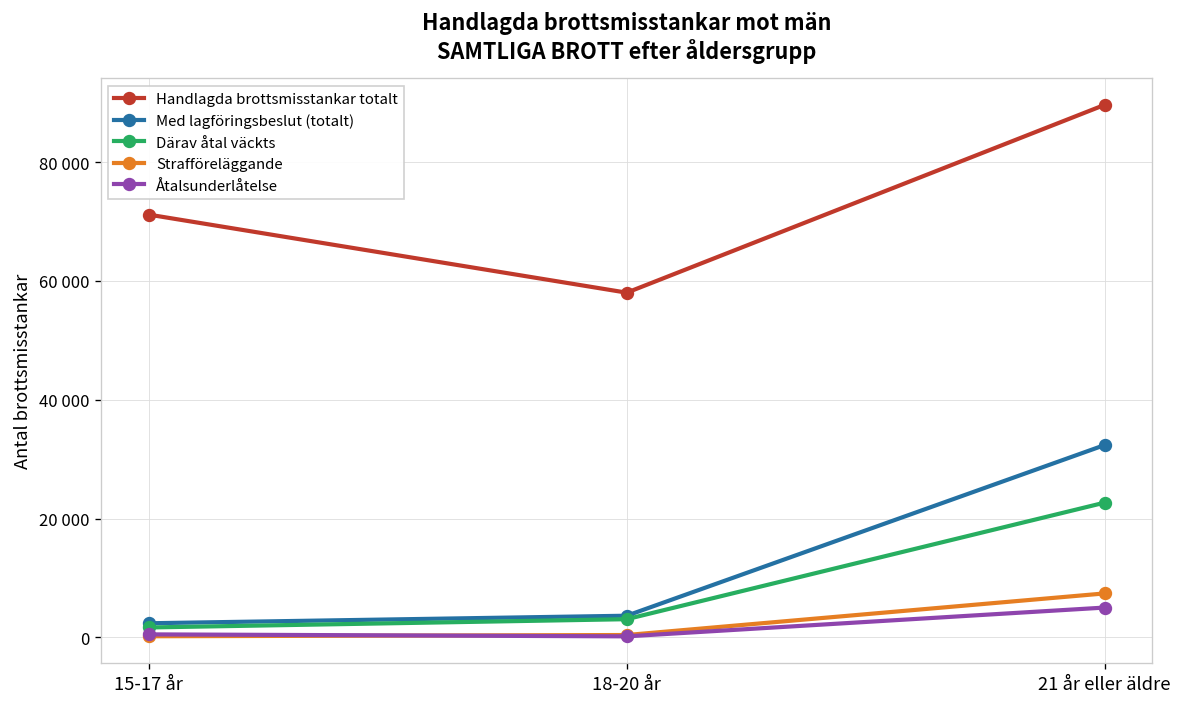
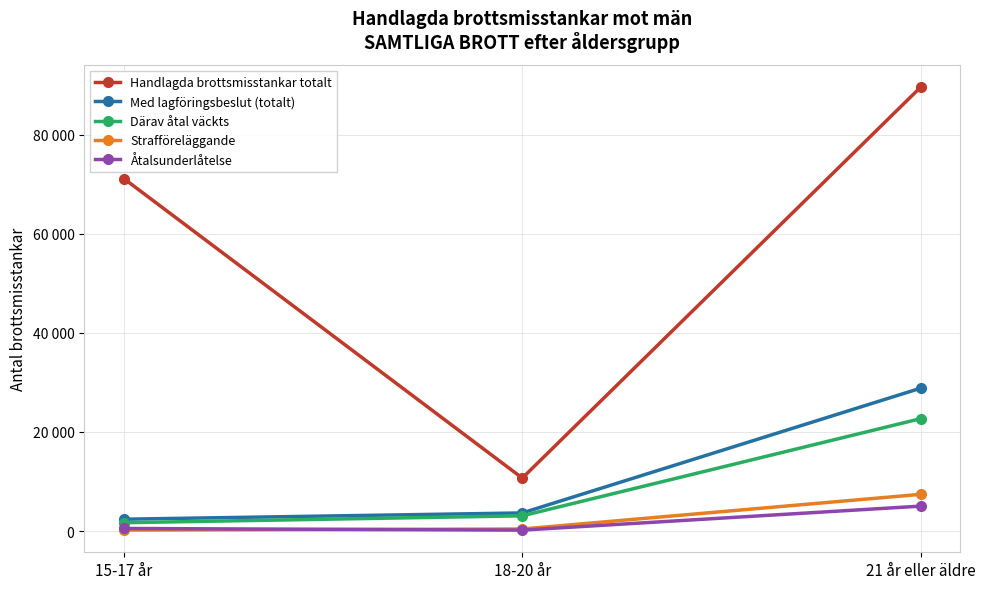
Handlagda brottsmisstankar totalt, 18-20 år: 58000 -> 11000
Med lagföringsbeslut (totalt), 21 år eller äldre: 32000 -> 29000
